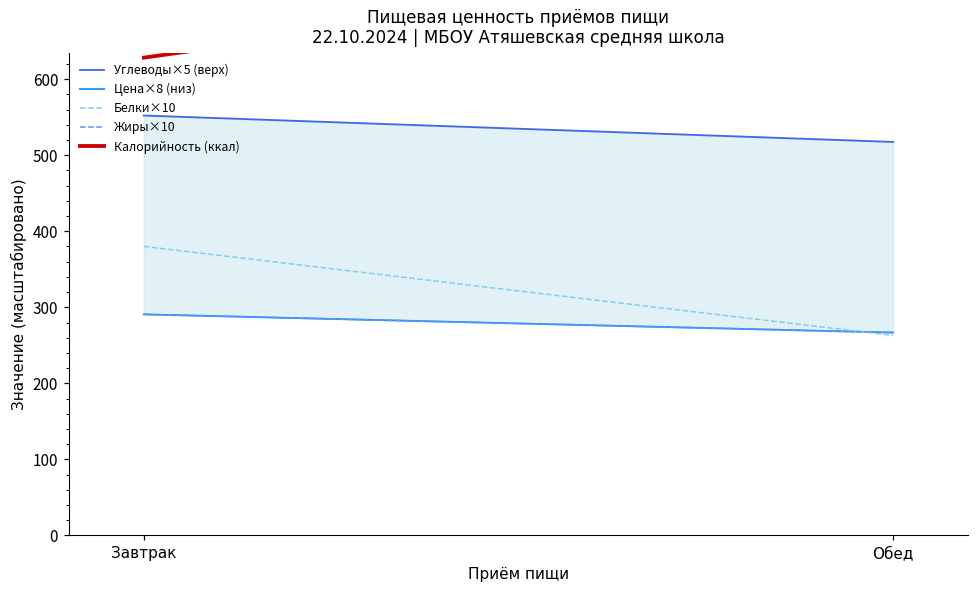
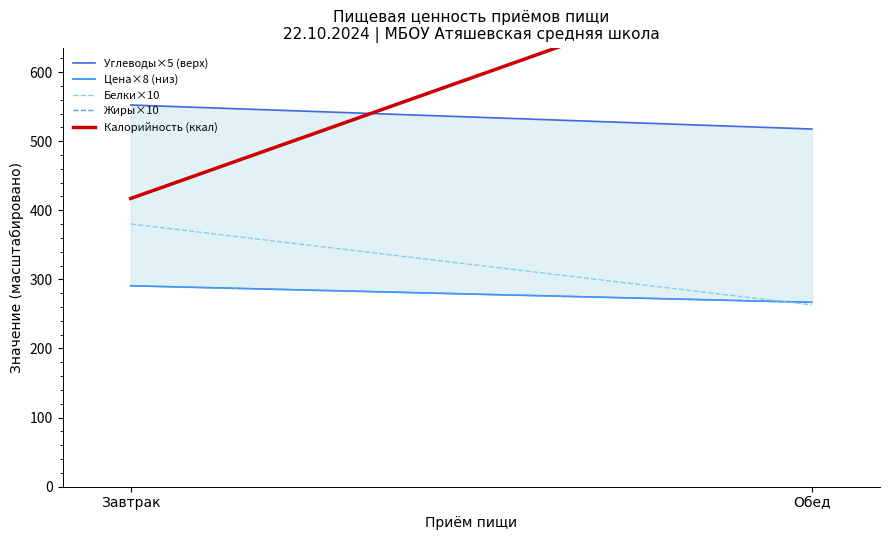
Калорийность (ккал), Завтрак: 630 -> 420
